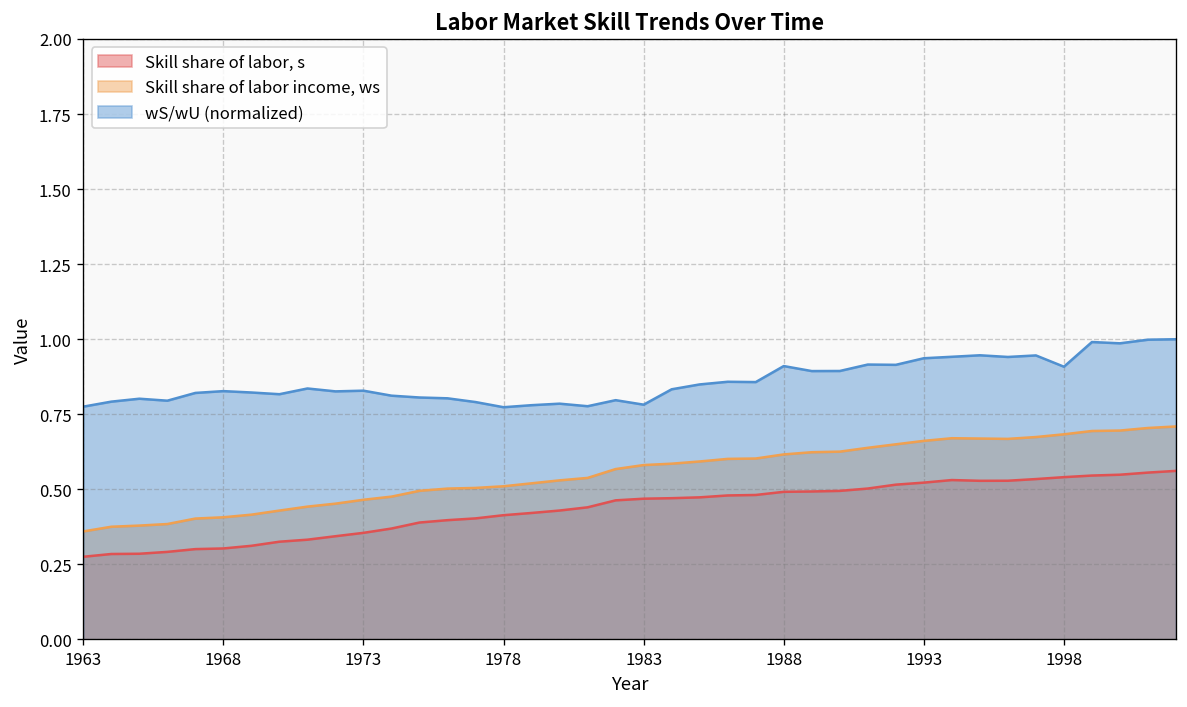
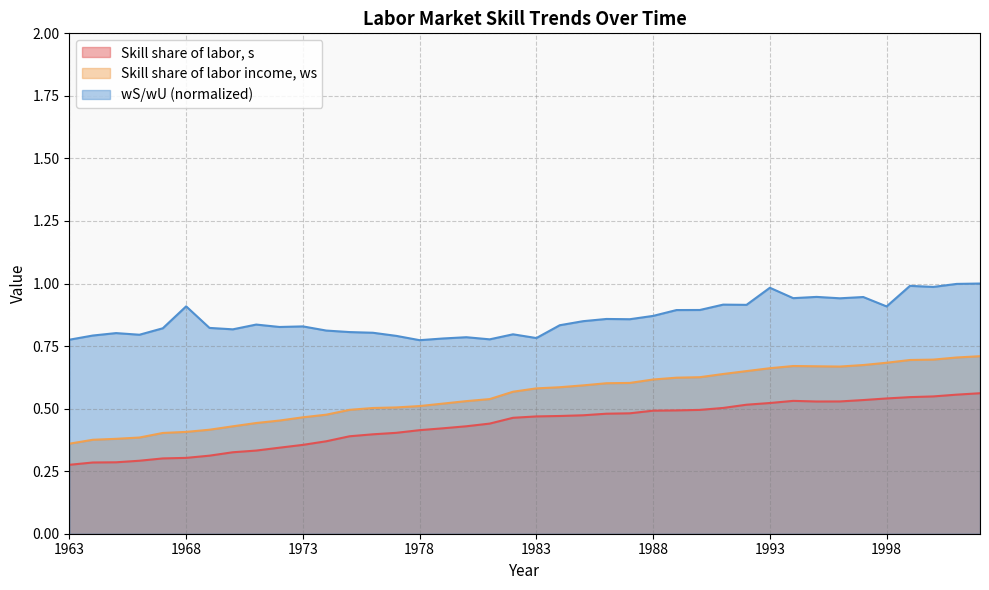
wS/wU (normalized), 1968: 0.83 -> 0.91
wS/wU (normalized), 1988: 0.91 -> 0.87
wS/wU (normalized), 1993: 0.94 -> 0.98
